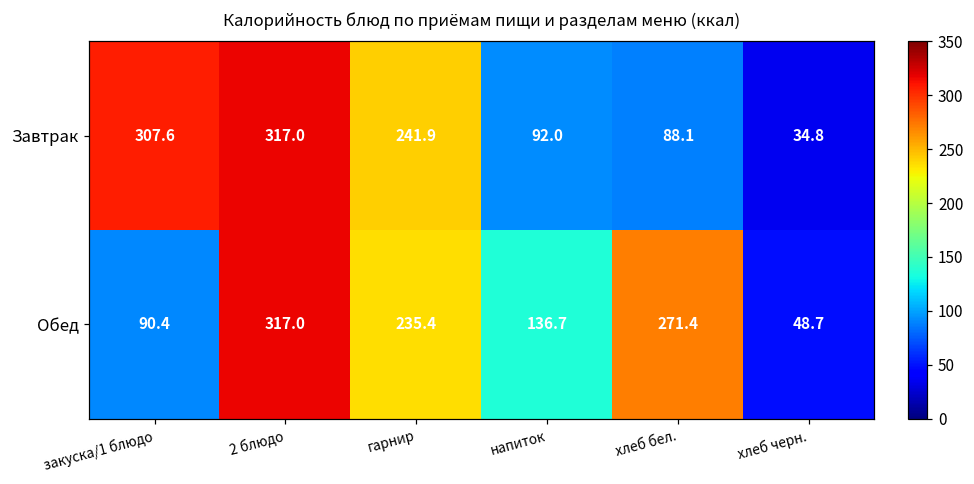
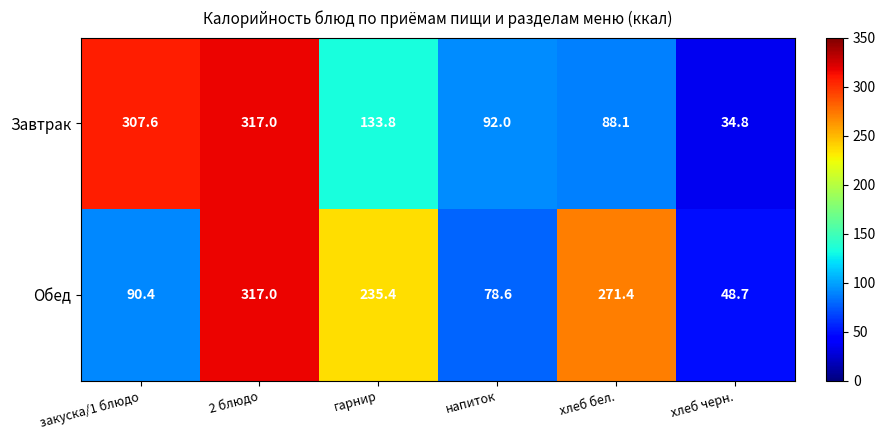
Завтрак, гарнир: 241.9 -> 133.8
Обед, напиток: 136.7 -> 78.6
